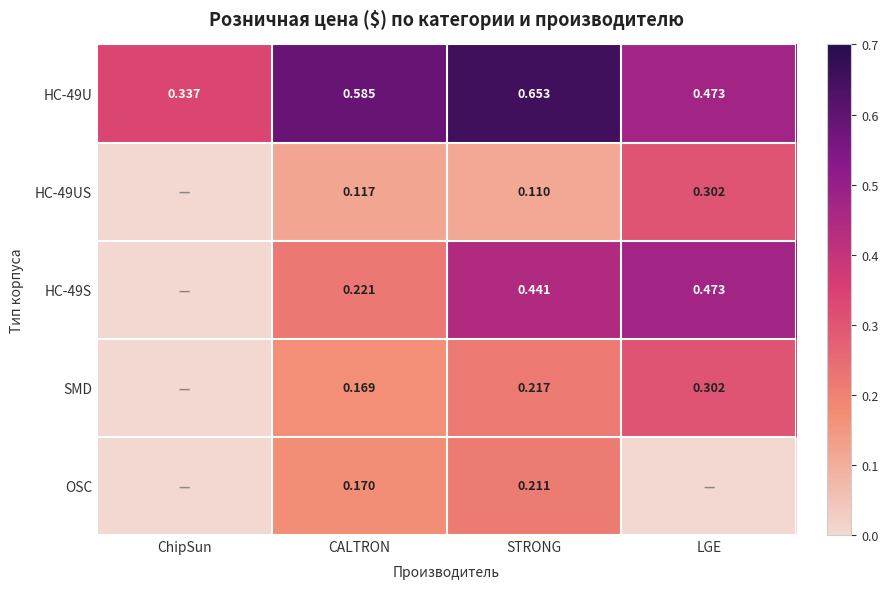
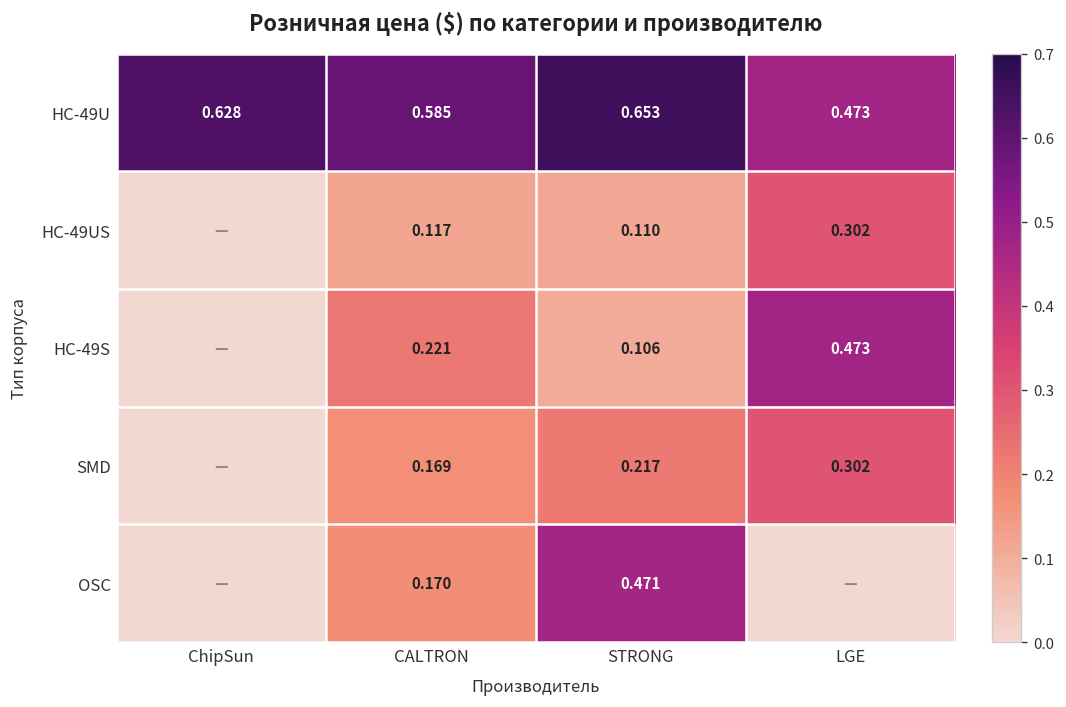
HC-49U, ChipSun: 0.337 -> 0.628
HC-49S, STRONG: 0.441 -> 0.106
OSC, STRONG: 0.211 -> 0.471
